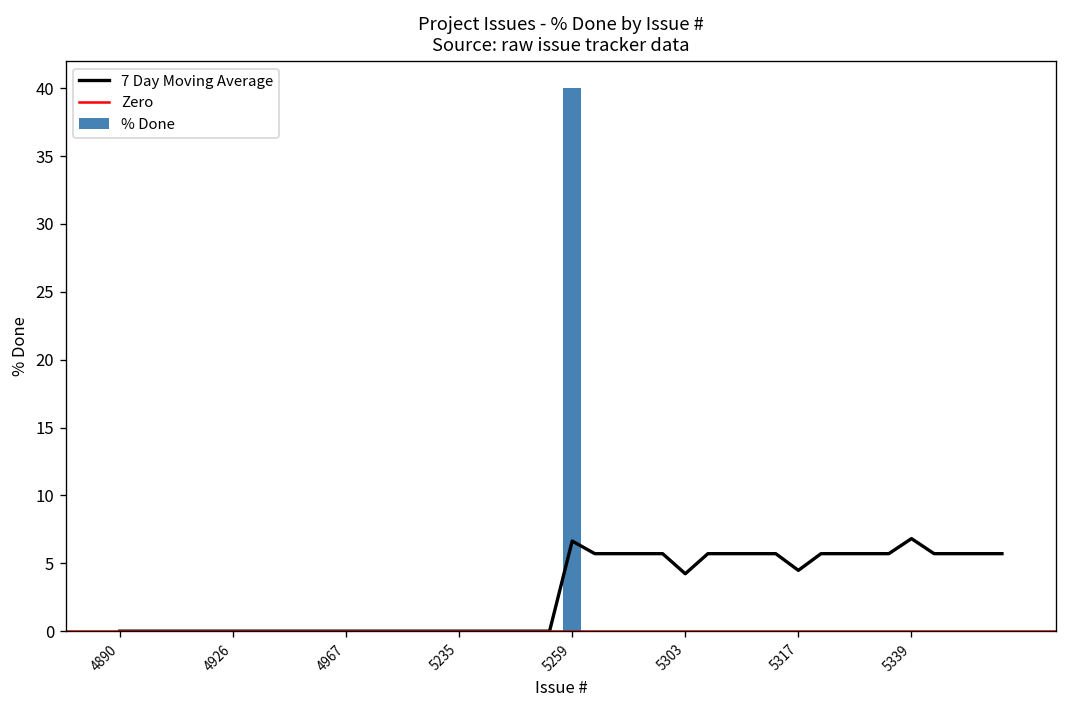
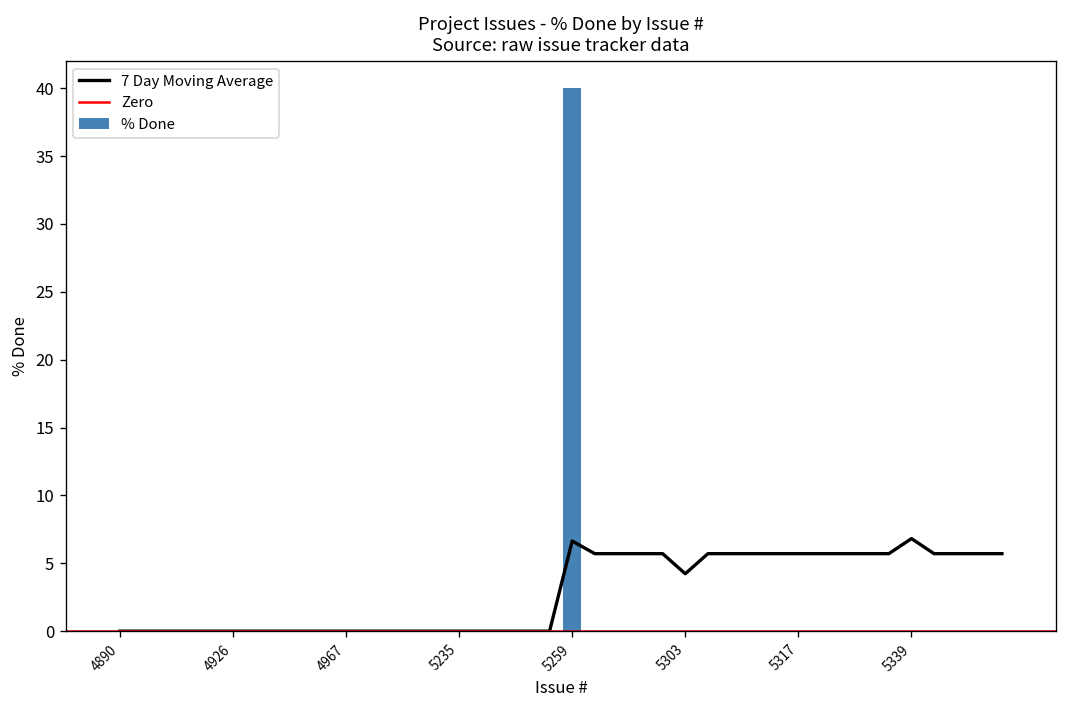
7 Day Moving Average, 5317: 4.5 -> 5.7
